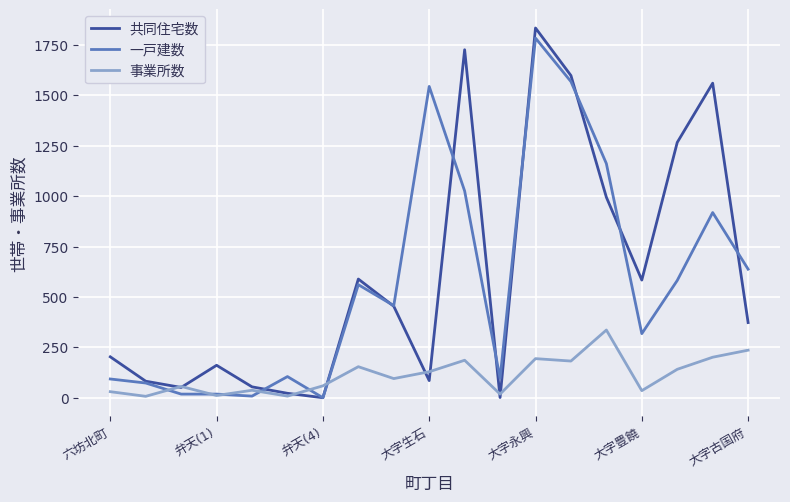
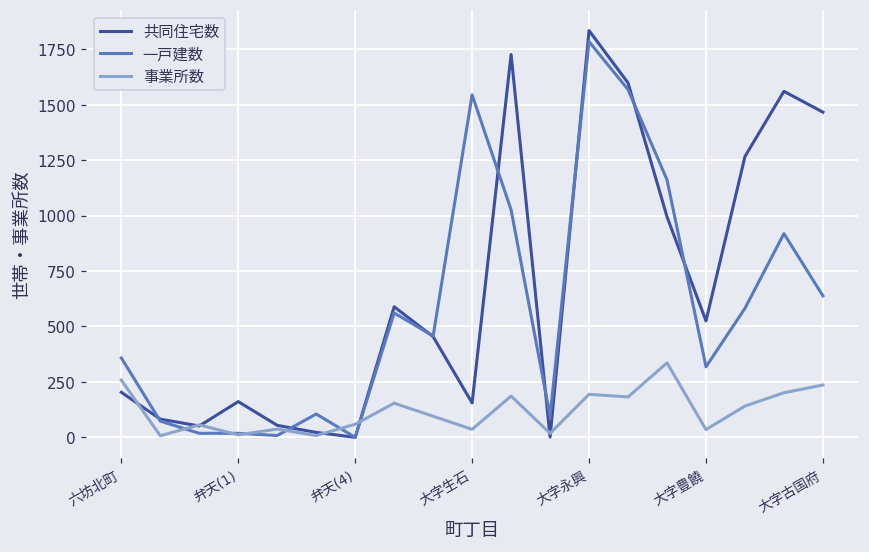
一戸建数, 六坊北町: 90 -> 360
事業所数, 六坊北町: 30 -> 260
共同住宅数, 大字生石: 90 -> 160
事業所数, 大字生石: 130 -> 40
共同住宅数, 大字豊饒: 580 -> 530
共同住宅数, 大字古国府: 370 -> 1470
